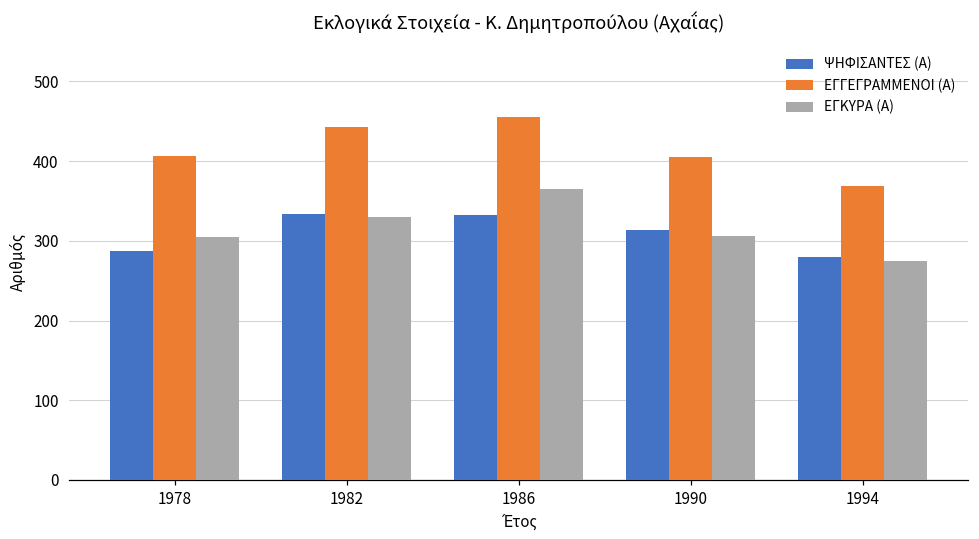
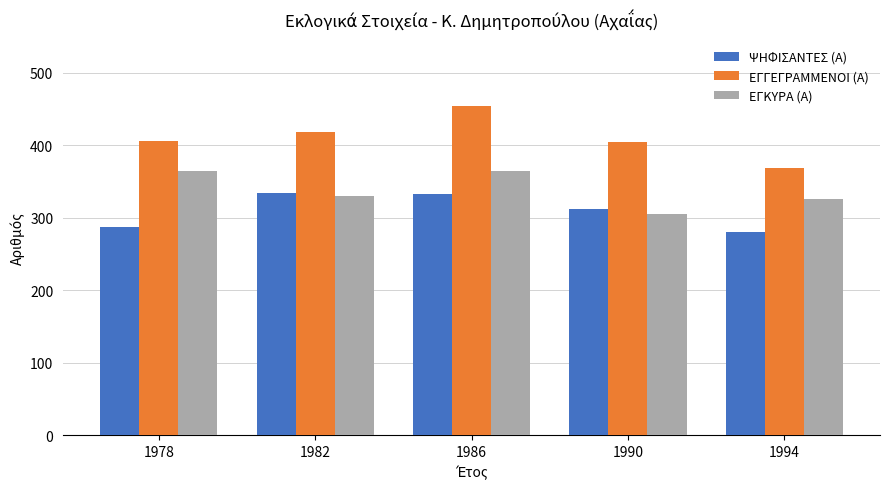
ΕΓΚΥΡΑ (Α), 1978: 310 -> 370
ΕΓΓΕΓΡΑΜΜΕΝΟΙ (Α), 1982: 440 -> 420
ΕΓΚΥΡΑ (Α), 1994: 280 -> 330
